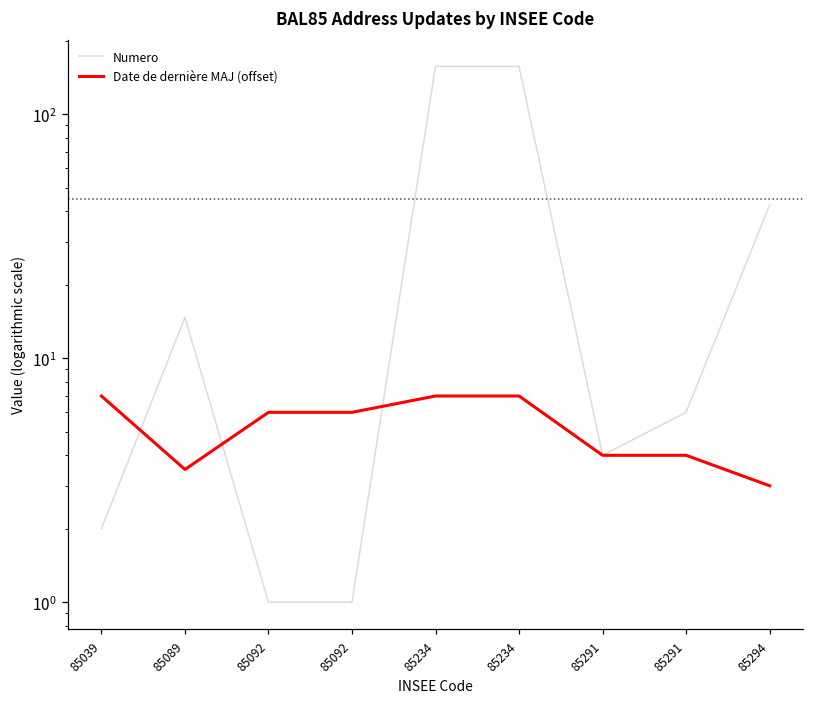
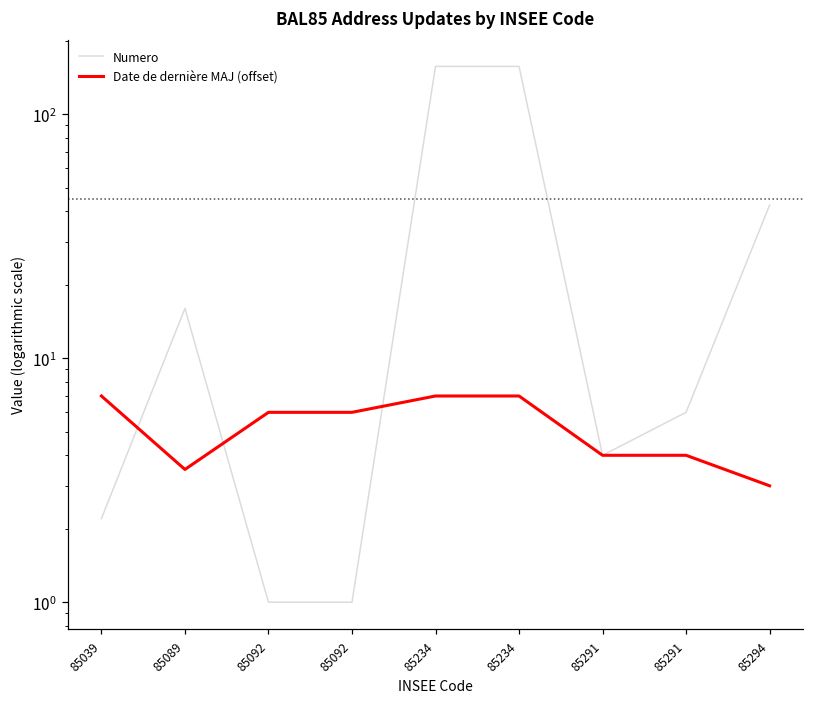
Numero, 85039: 2.0 -> 2.2
Numero, 85089: 15 -> 16
